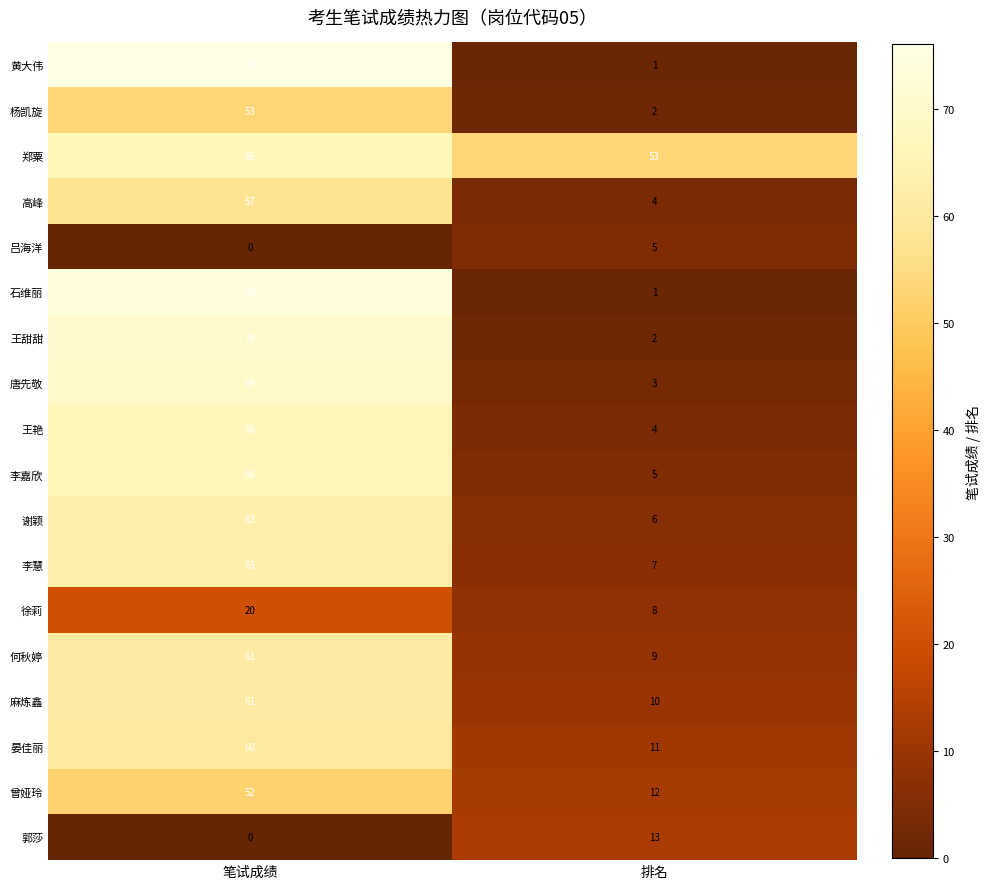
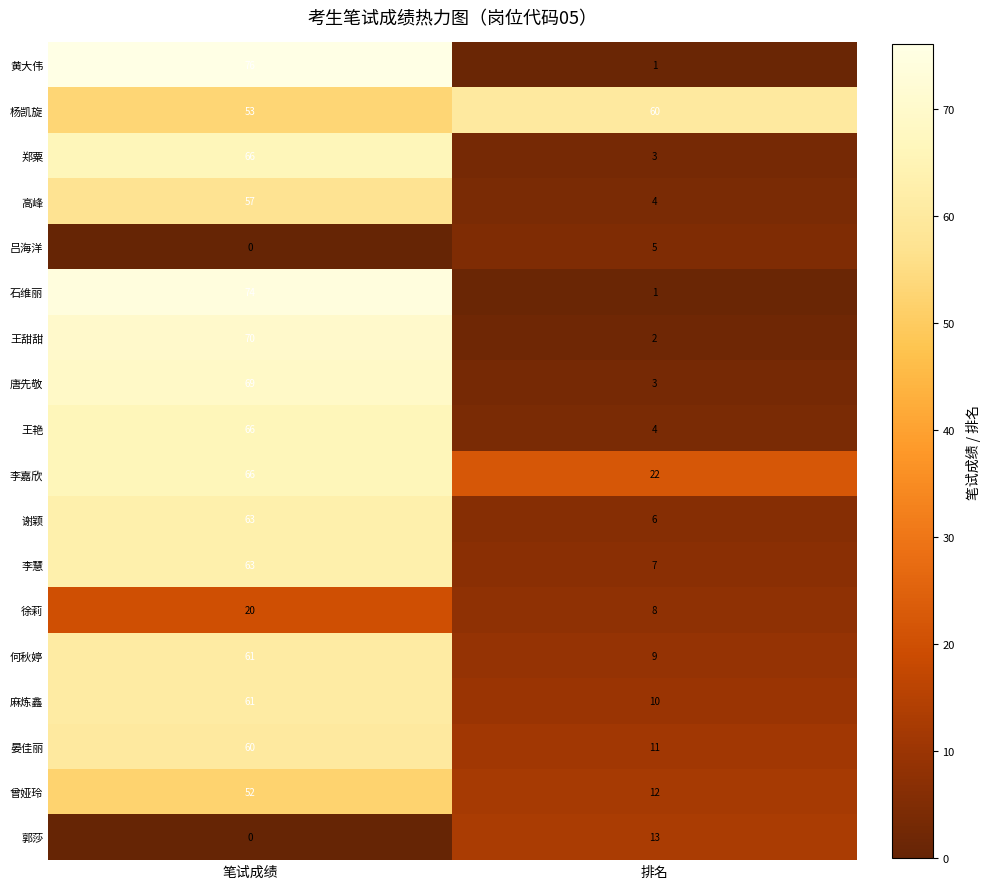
杨凯旋, 排名: 2 -> 60
郑粟, 排名: 53 -> 3
李嘉欣, 排名: 5 -> 22
